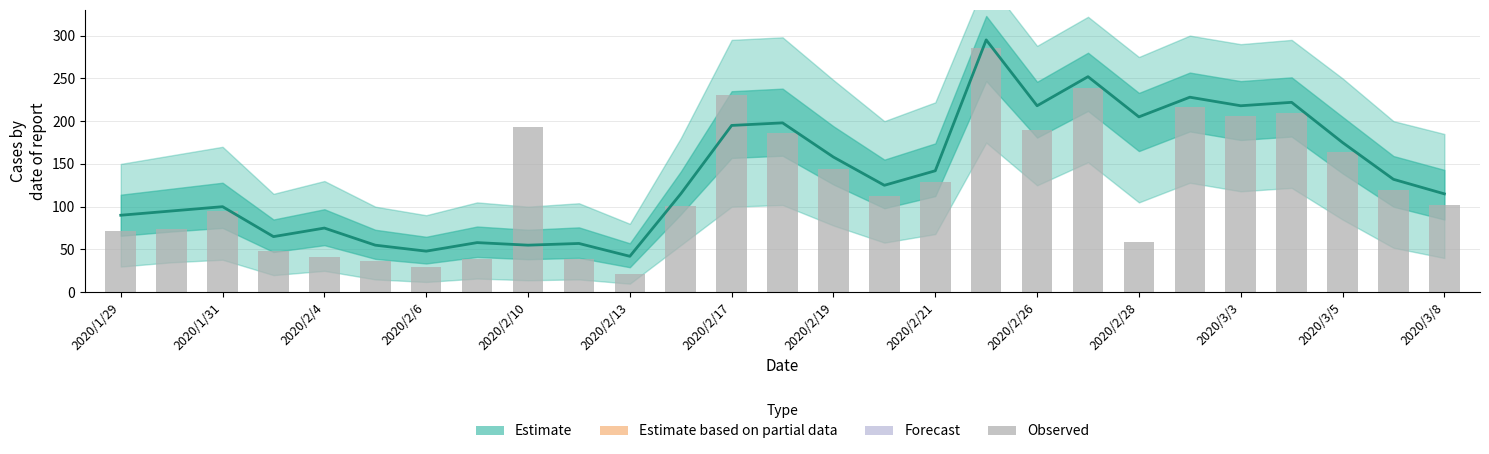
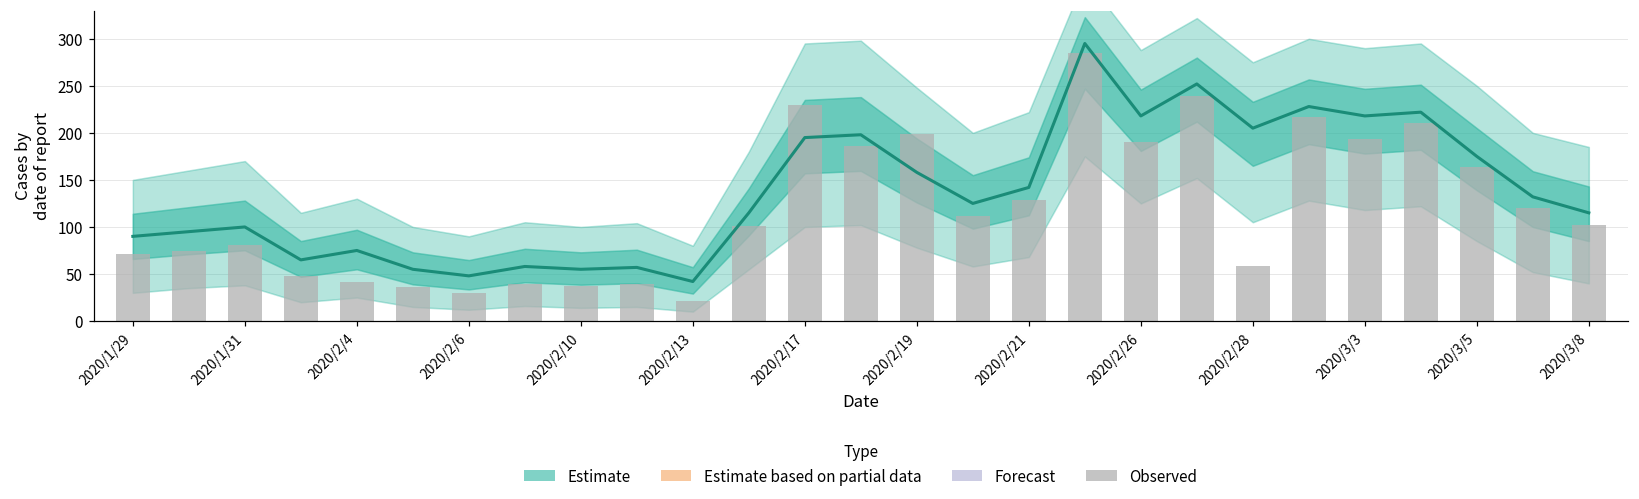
Observed, 2020/1/31: 100 -> 80
Observed, 2020/2/10: 190 -> 40
Observed, 2020/2/19: 140 -> 200
Observed, 2020/3/3: 210 -> 190
